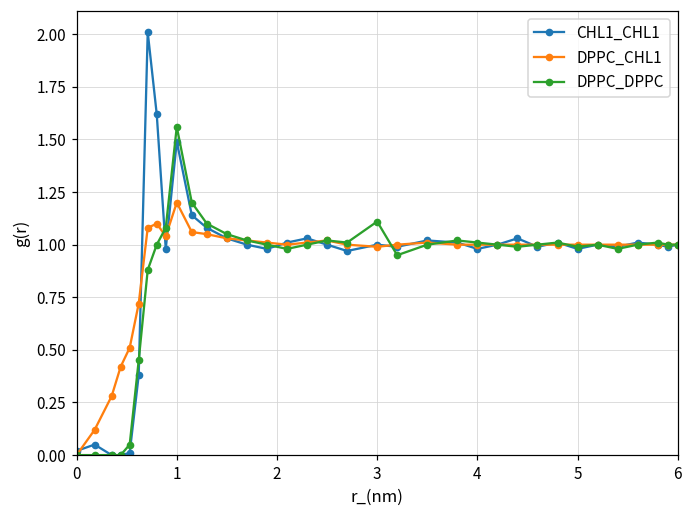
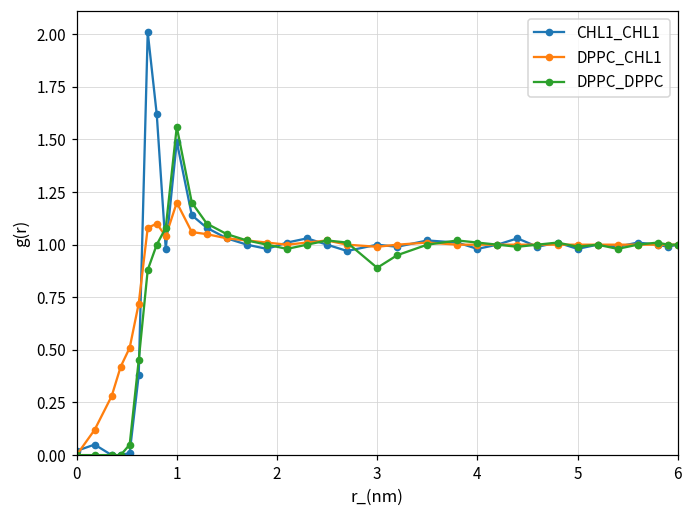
DPPC_DPPC, 3: 1.11 -> 0.89
